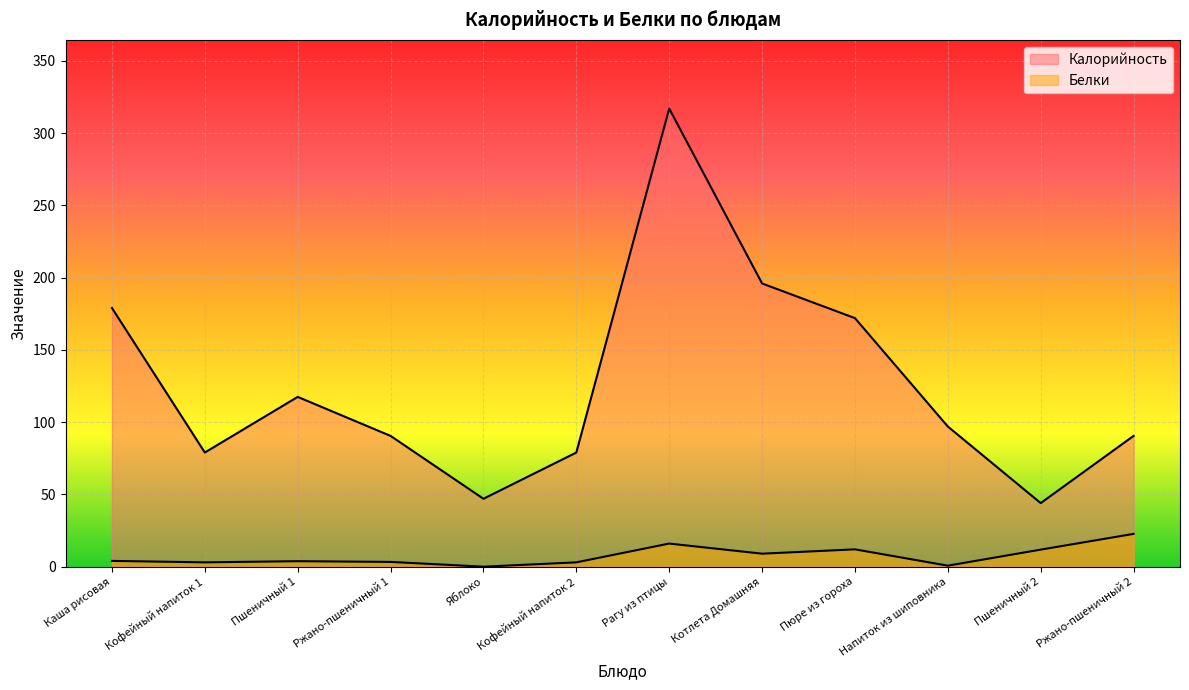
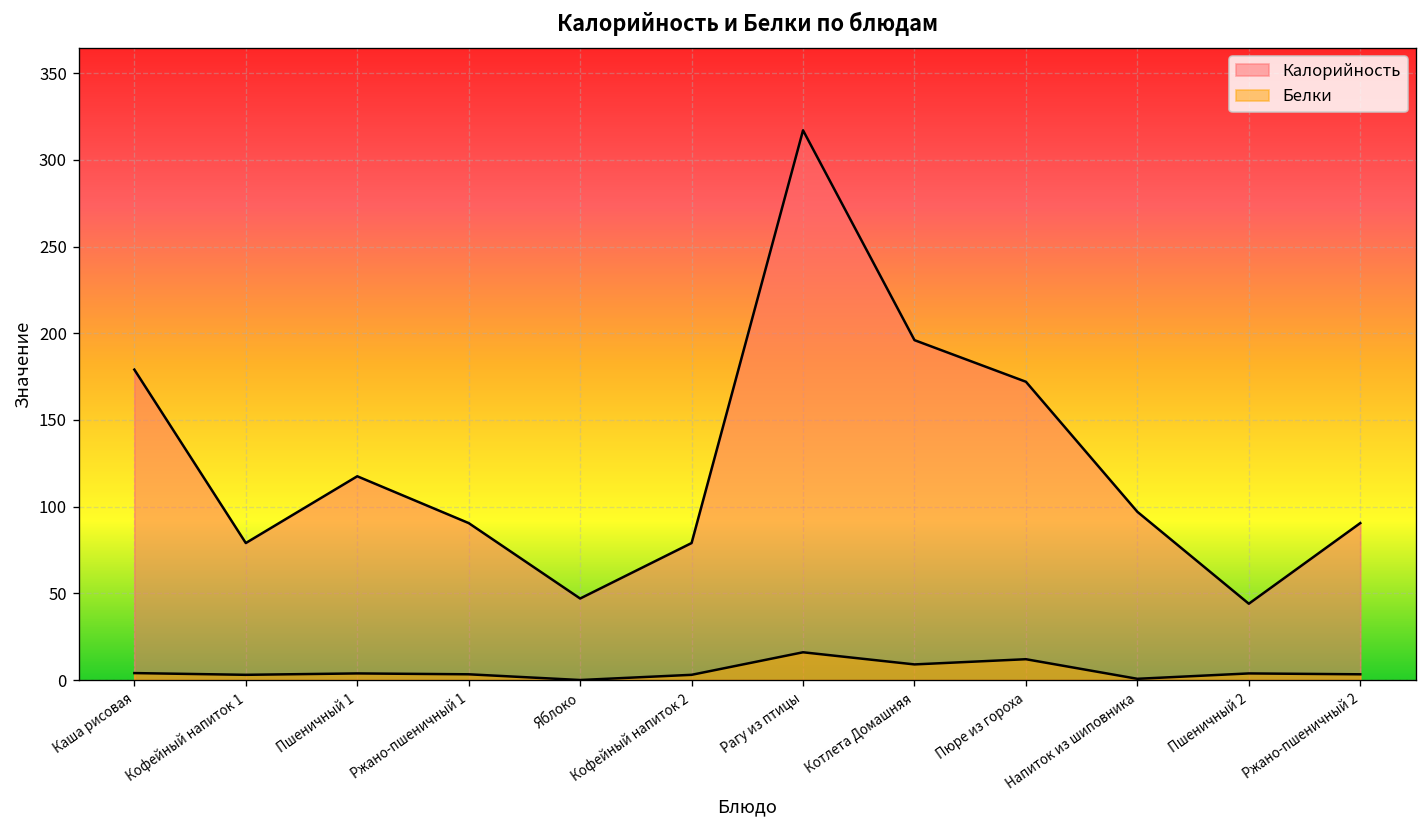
Белки, Пшеничный 2: 12 -> 4
Белки, Ржано-пшеничный 2: 23 -> 3
